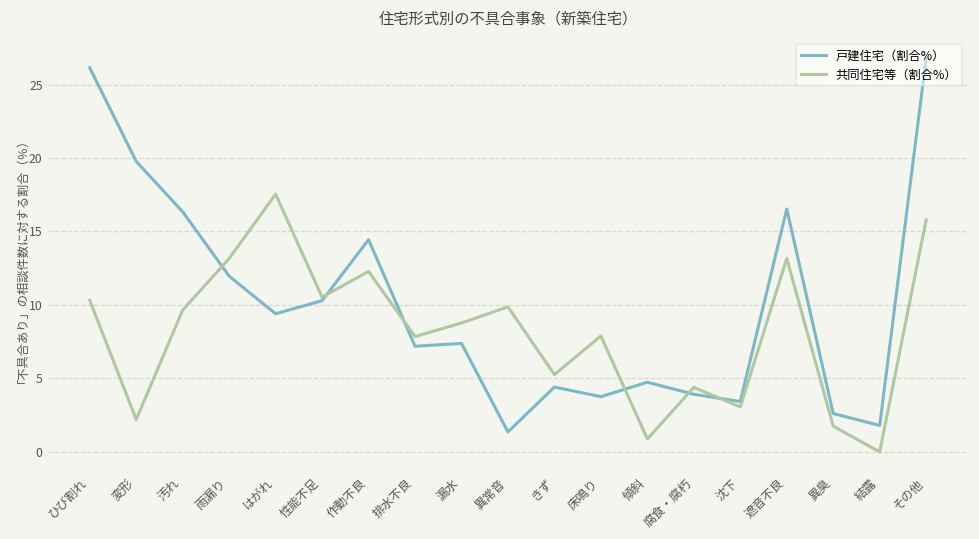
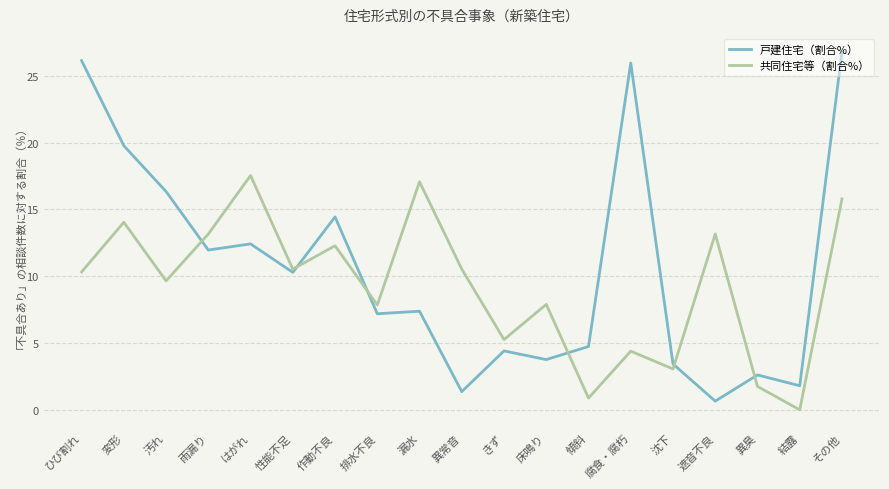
共同住宅等（割合%）, 変形: 2.2 -> 14.0
戸建住宅（割合%）, はがれ: 9.4 -> 12.4
共同住宅等（割合%）, 漏水: 8.8 -> 17.1
共同住宅等（割合%）, 異常音: 9.9 -> 10.5
戸建住宅（割合%）, 腐食・腐朽: 3.9 -> 26.0
戸建住宅（割合%）, 遮音不良: 16.5 -> 0.7
